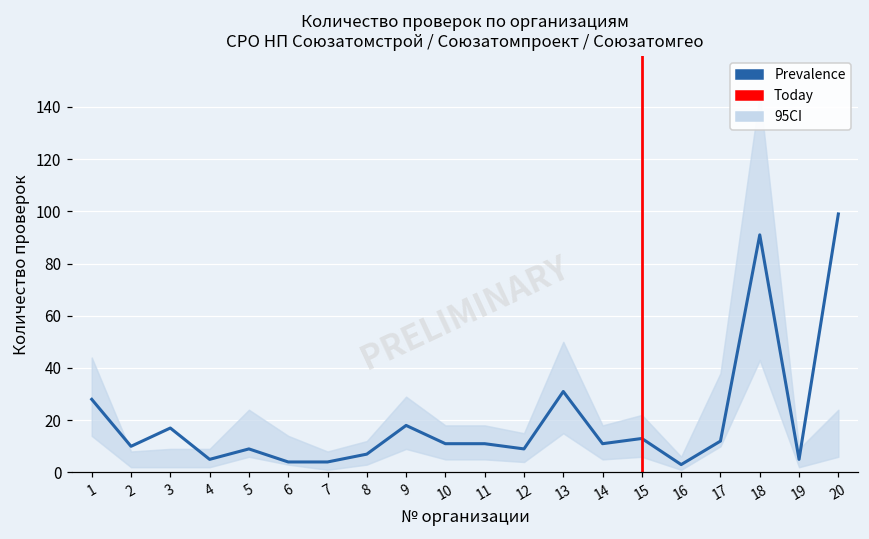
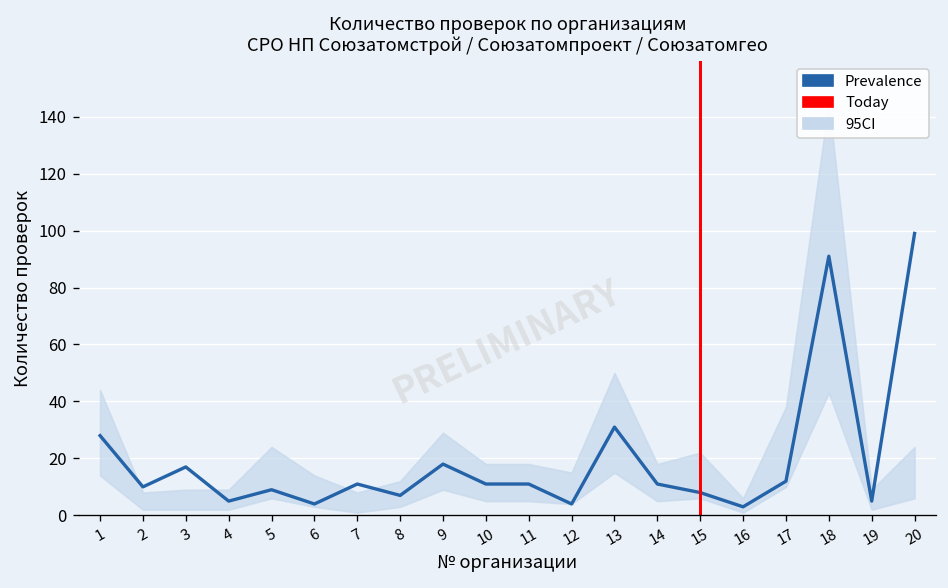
Prevalence, 7: 4 -> 11
Prevalence, 12: 9 -> 4
Prevalence, 15: 13 -> 8
